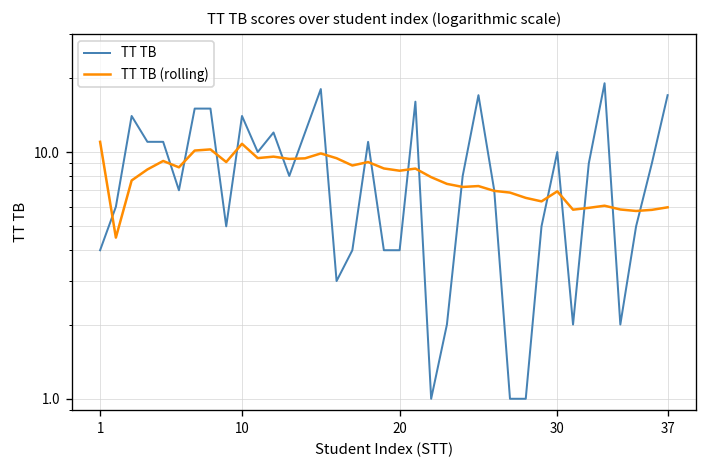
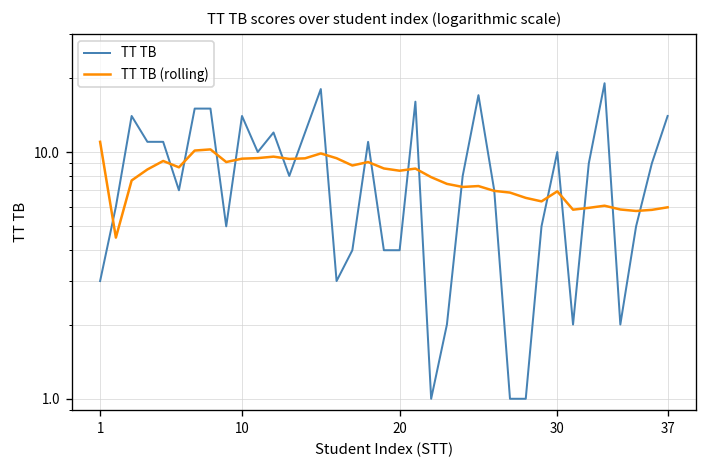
TT TB, 1: 4 -> 3
TT TB (rolling), 10: 11 -> 9
TT TB, 37: 17 -> 14
